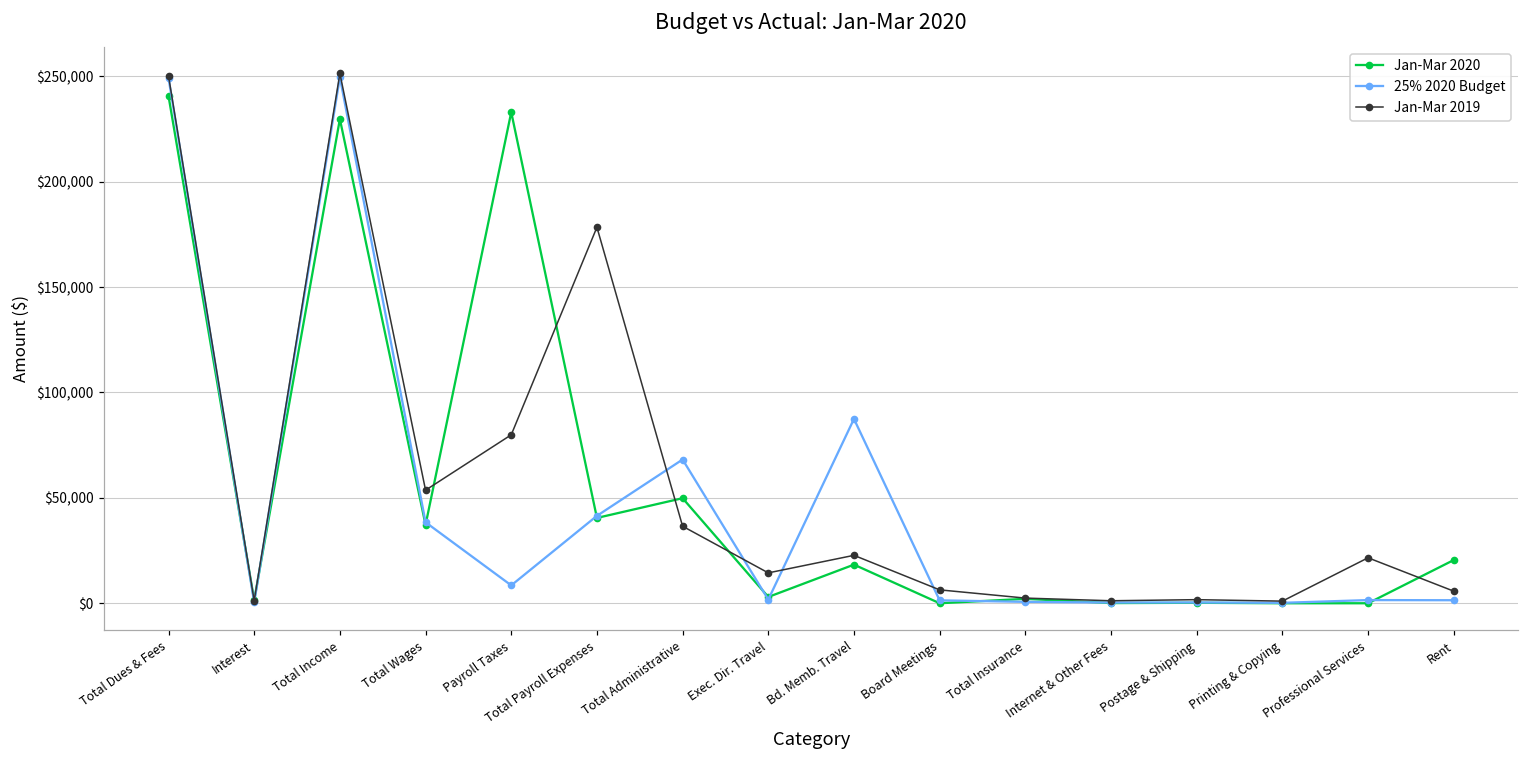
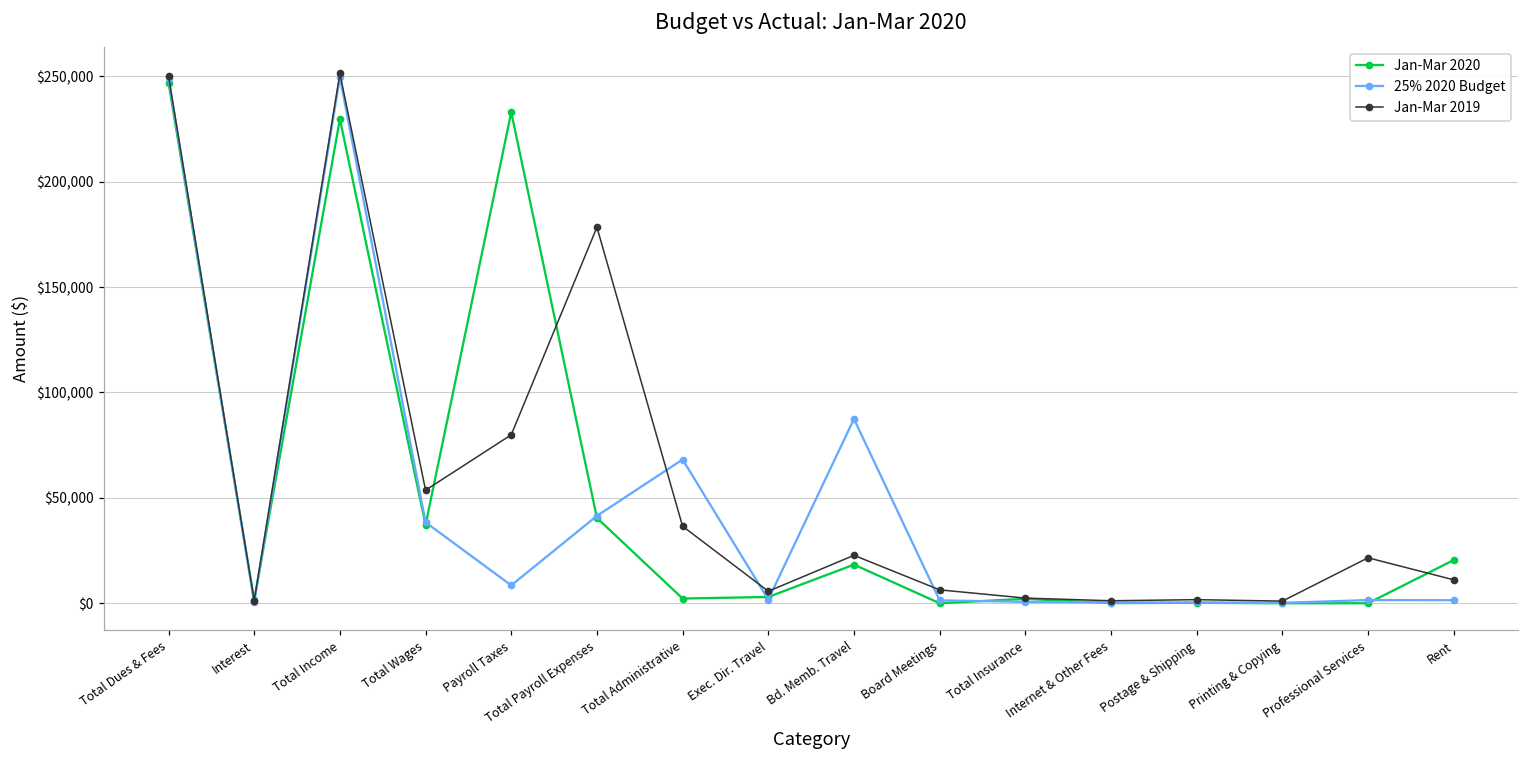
Jan-Mar 2020, Total Dues & Fees: $241,000 -> $247,000
Jan-Mar 2020, Total Administrative: $50,000 -> $2,000
Jan-Mar 2019, Exec. Dir. Travel: $14,000 -> $6,000
Jan-Mar 2019, Rent: $6,000 -> $11,000
